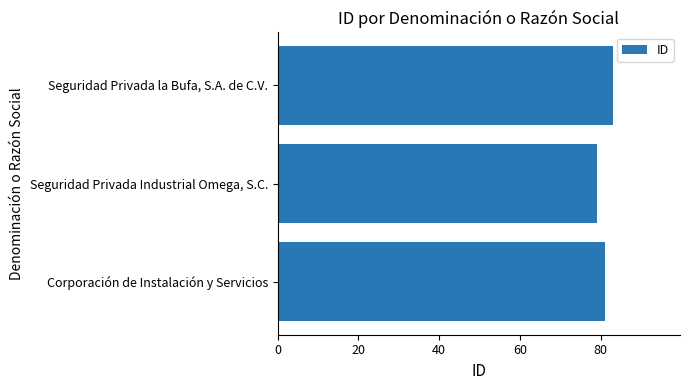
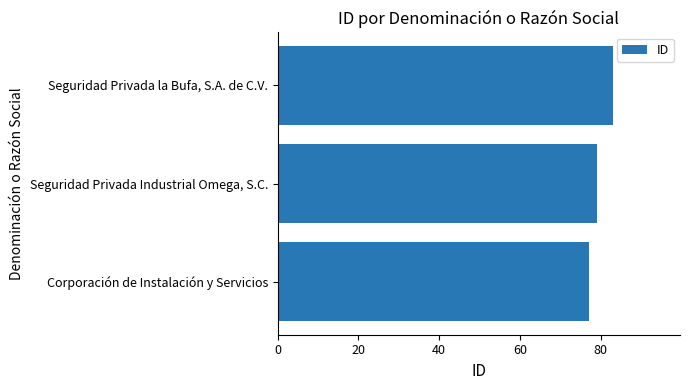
Corporación de Instalación y Servicios: 81 -> 77
